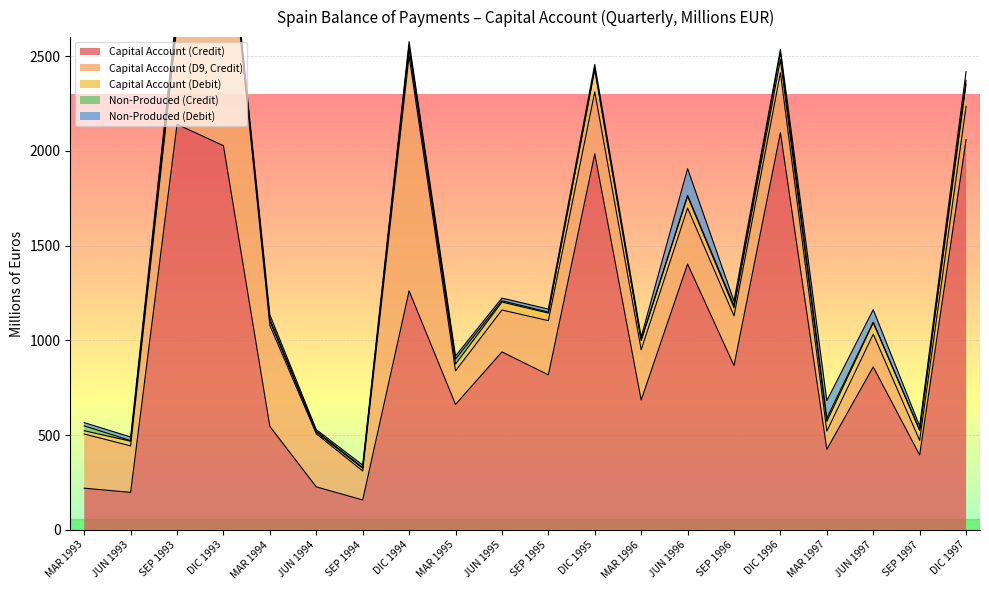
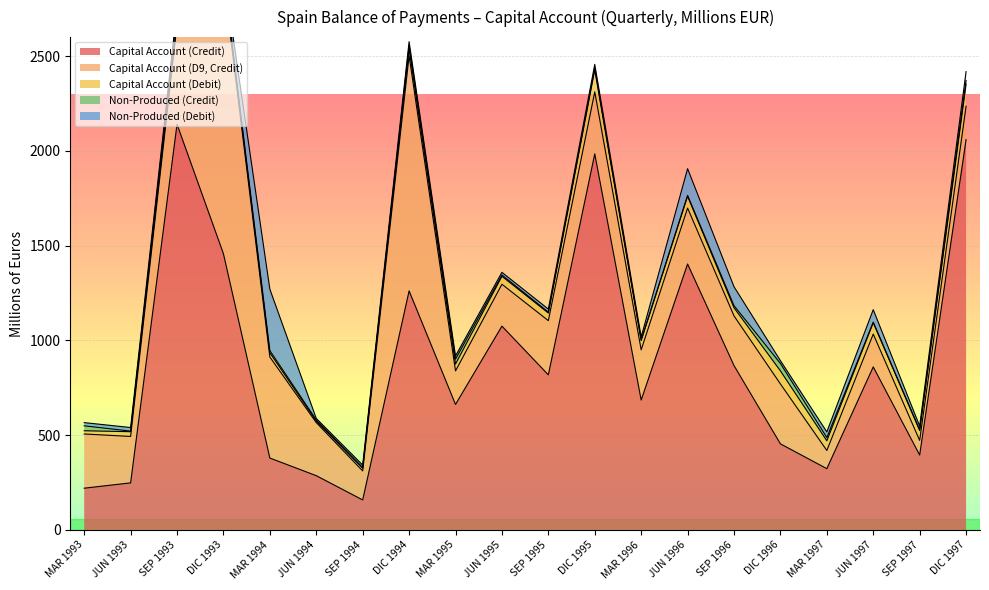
Capital Account (Credit), JUN 1993: 200 -> 250
Capital Account (Credit), DIC 1993: 2030 -> 1460
Capital Account (Credit), MAR 1994: 550 -> 380
Non-Produced (Debit), MAR 1994: 20 -> 320
Capital Account (Credit), JUN 1994: 230 -> 290
Capital Account (Credit), JUN 1995: 940 -> 1080
Non-Produced (Debit), SEP 1996: 20 -> 100
Capital Account (Credit), DIC 1996: 2100 -> 450
Capital Account (Credit), MAR 1997: 430 -> 320
Non-Produced (Debit), MAR 1997: 90 -> 30
